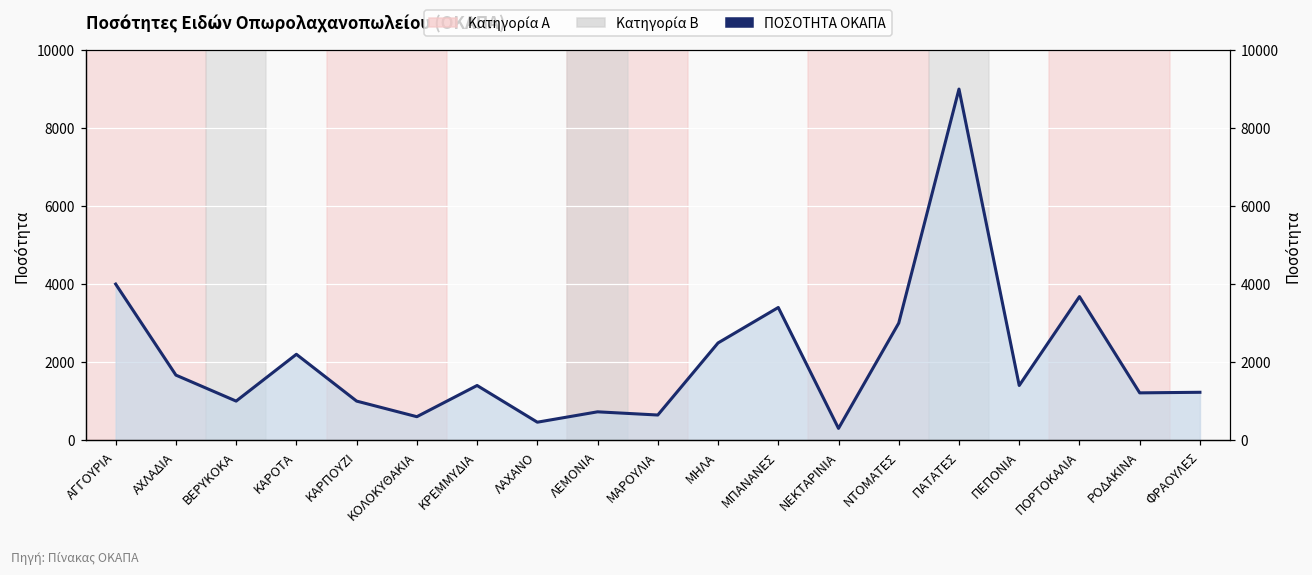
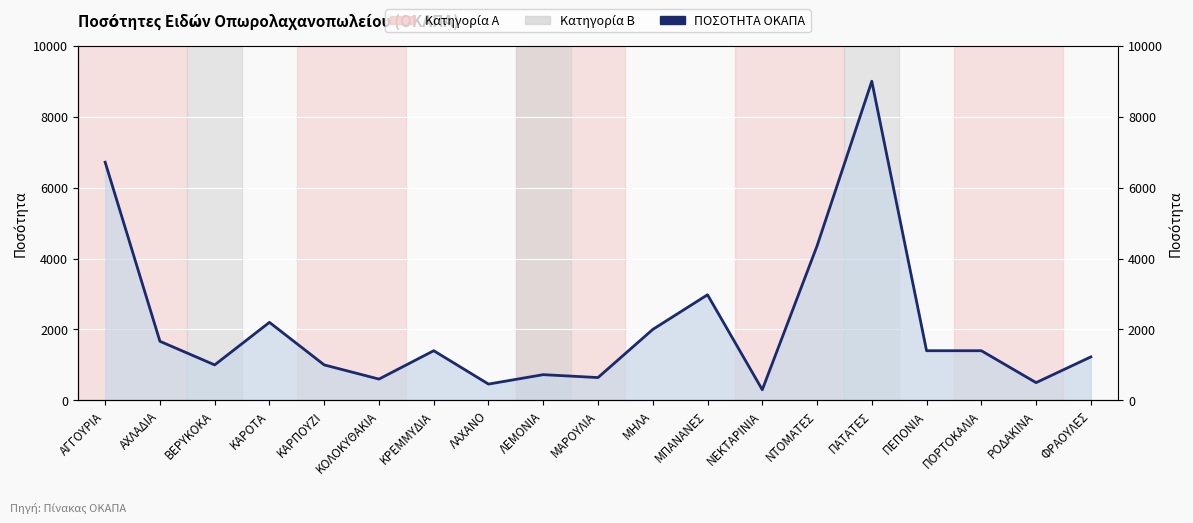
ΑΓΓΟΥΡΙΑ: 4000 -> 6700
ΜΗΛΑ: 2500 -> 2000
ΜΠΑΝΑΝΕΣ: 3400 -> 3000
ΝΤΟΜΑΤΕΣ: 3000 -> 4400
ΠΟΡΤΟΚΑΛΙΑ: 3700 -> 1400
ΡΟΔΑΚΙΝΑ: 1200 -> 500
